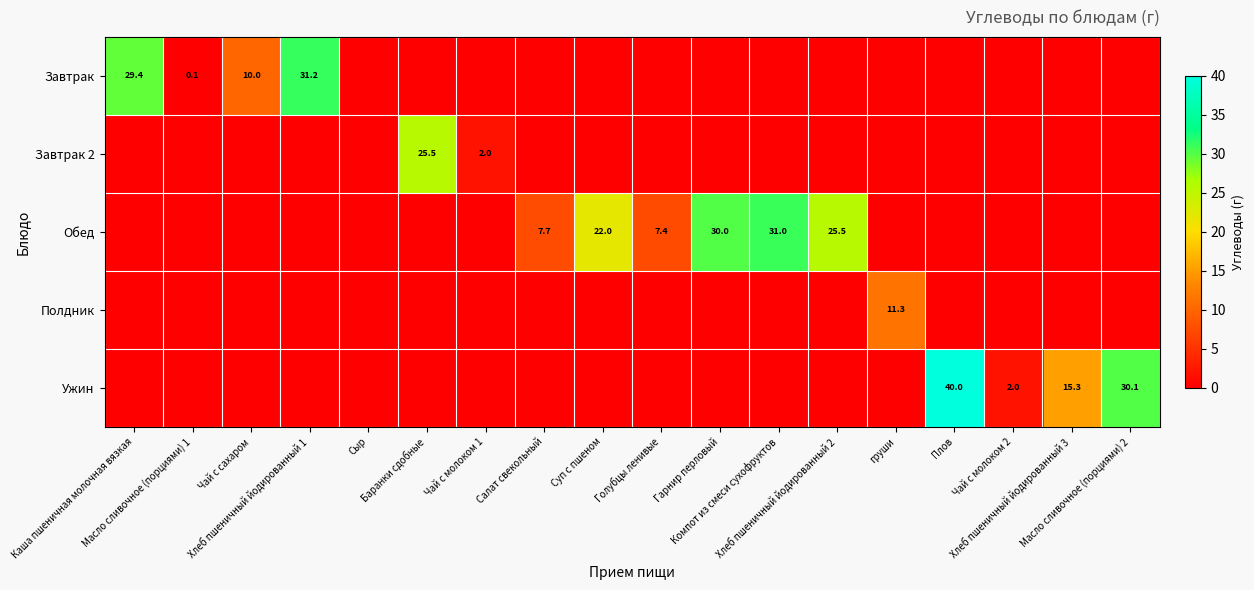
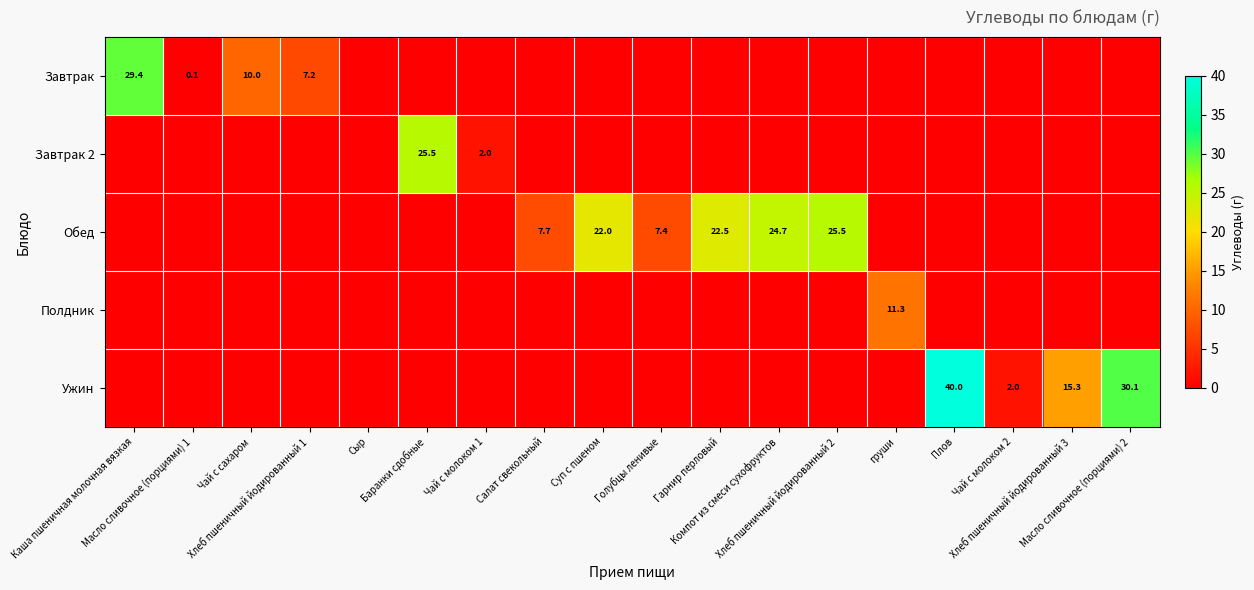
Завтрак, Хлеб пшеничный йодированный 1: 31.2 -> 7.2
Обед, Гарнир перловый: 30.0 -> 22.5
Обед, Компот из смеси сухофруктов: 31.0 -> 24.7
